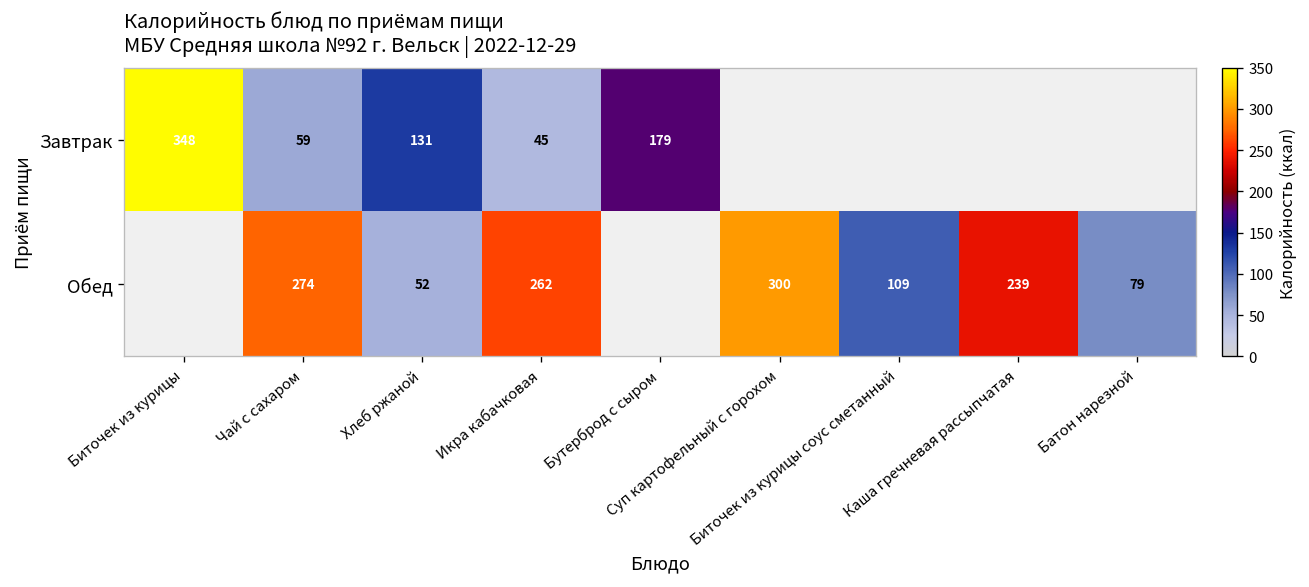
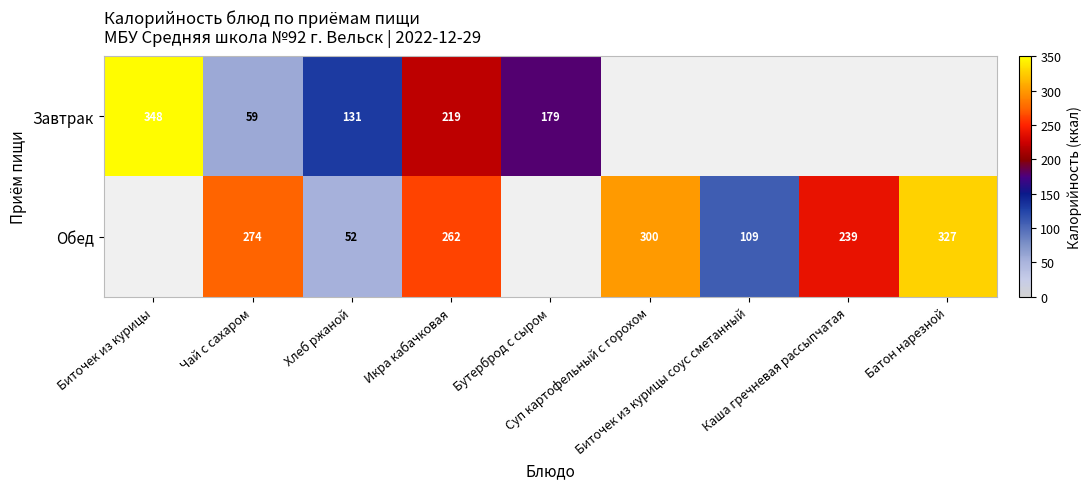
Завтрак, Икра кабачковая: 45 -> 219
Обед, Батон нарезной: 79 -> 327
